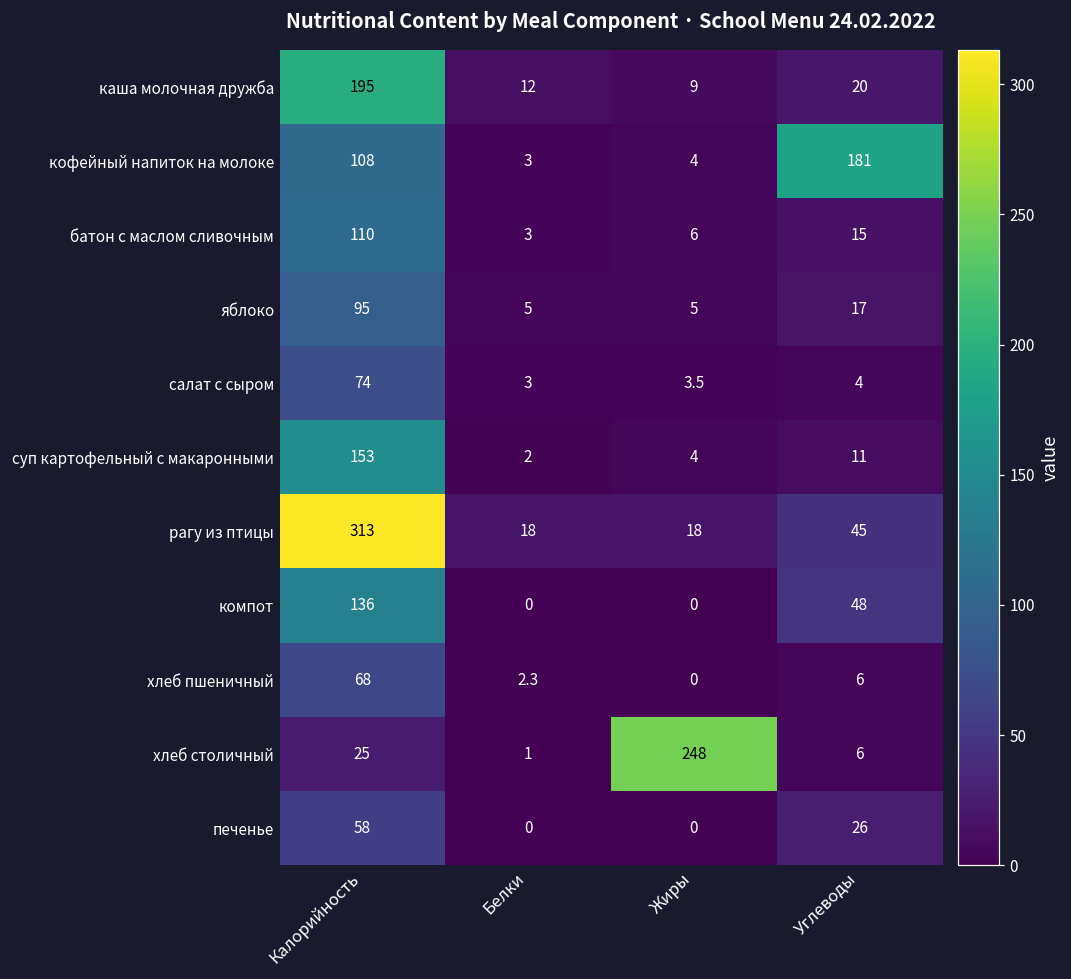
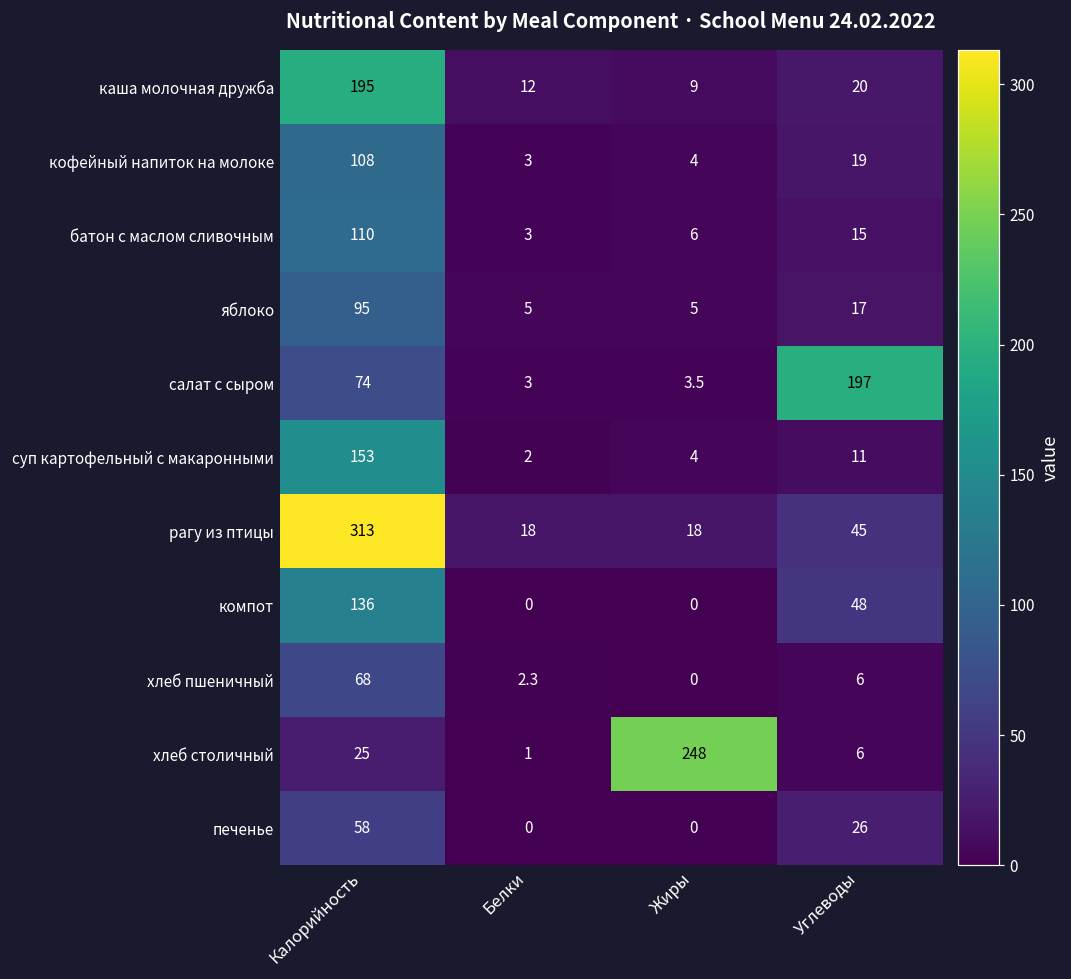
кофейный напиток на молоке, Углеводы: 181 -> 19
салат с сыром, Углеводы: 4 -> 197
